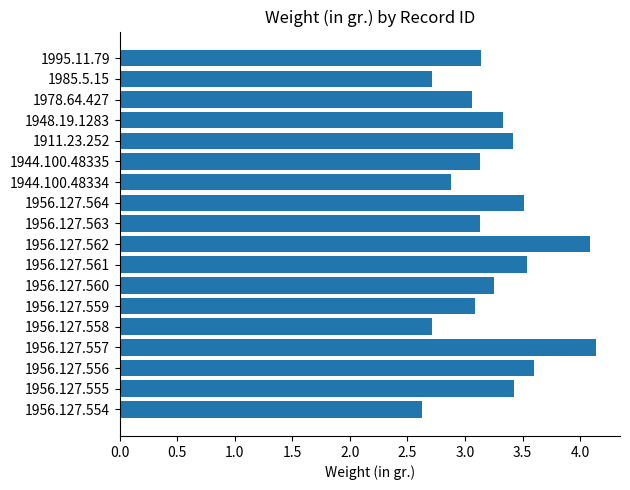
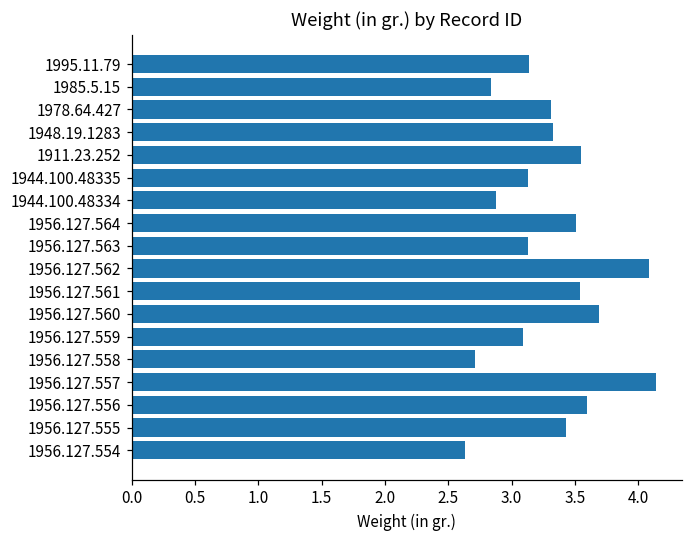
1985.5.15: 2.71 -> 2.84
1978.64.427: 3.06 -> 3.31
1911.23.252: 3.42 -> 3.55
1956.127.560: 3.25 -> 3.69
